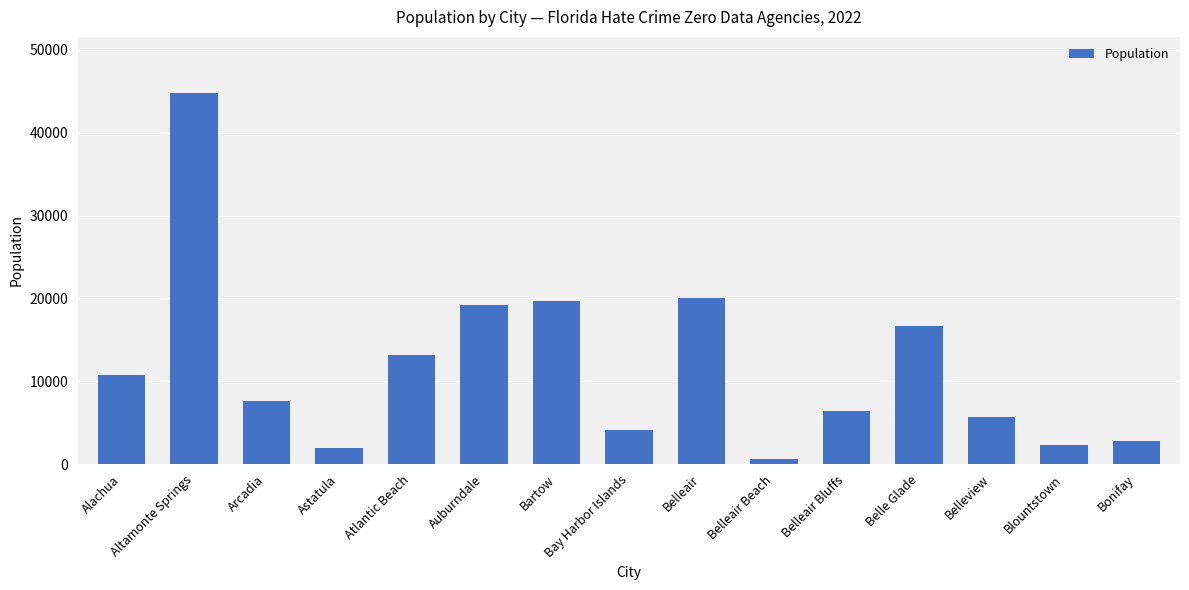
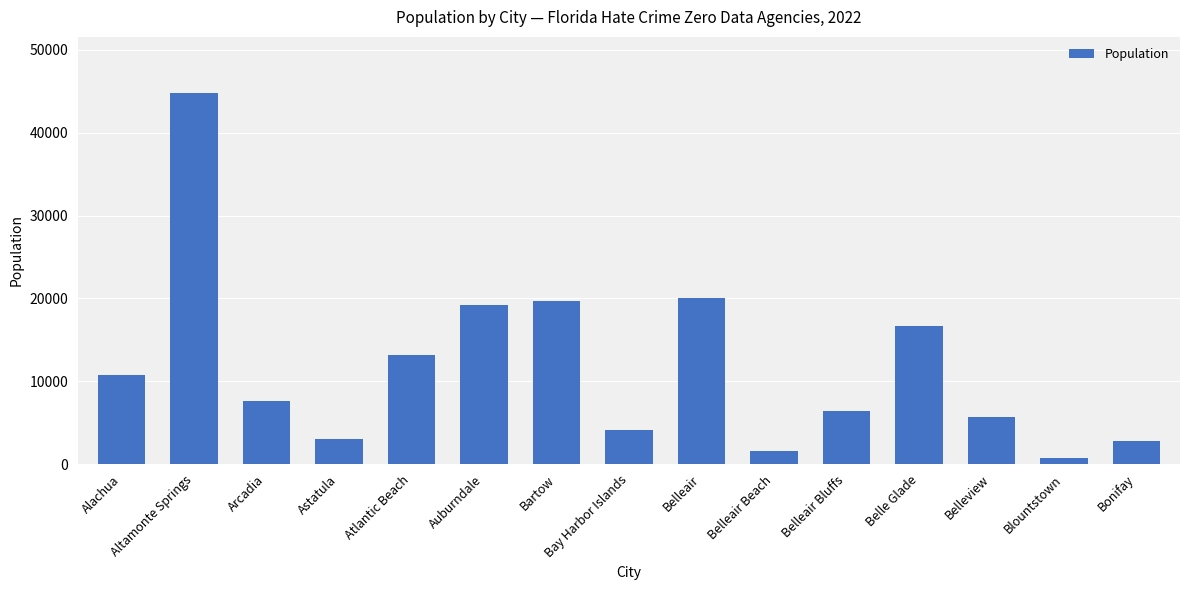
Astatula: 2000 -> 3000
Belleair Beach: 1000 -> 2000
Blountstown: 2000 -> 1000
